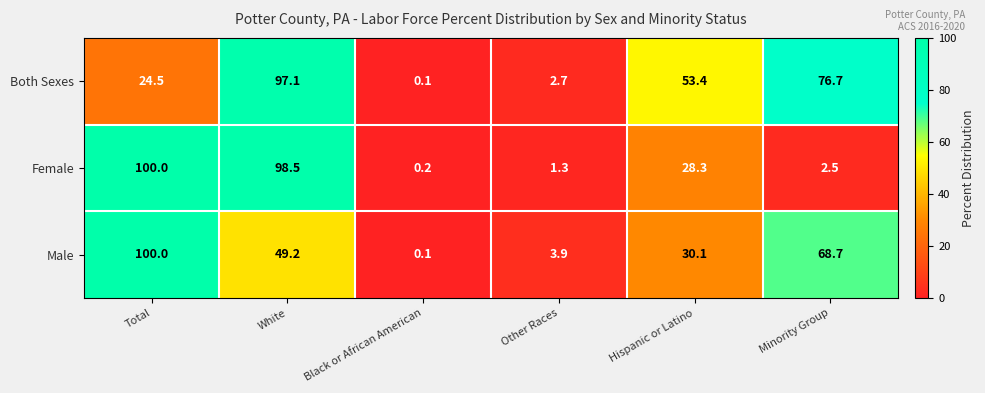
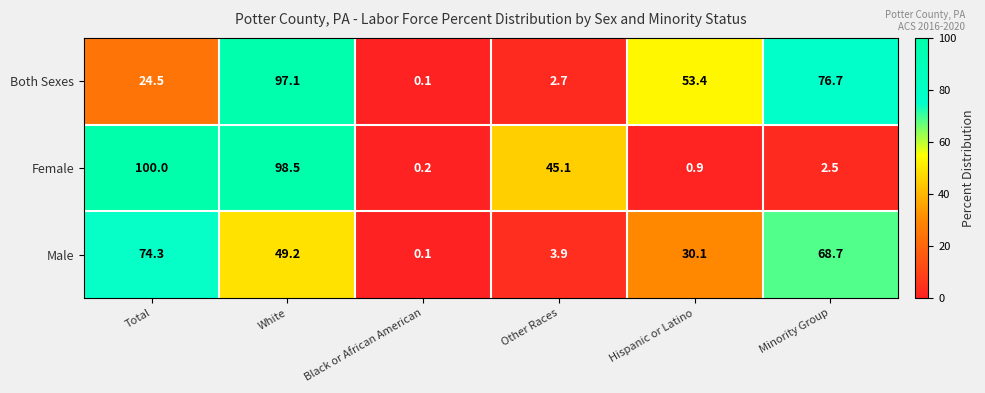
Female, Other Races: 1.3 -> 45.1
Female, Hispanic or Latino: 28.3 -> 0.9
Male, Total: 100.0 -> 74.3
